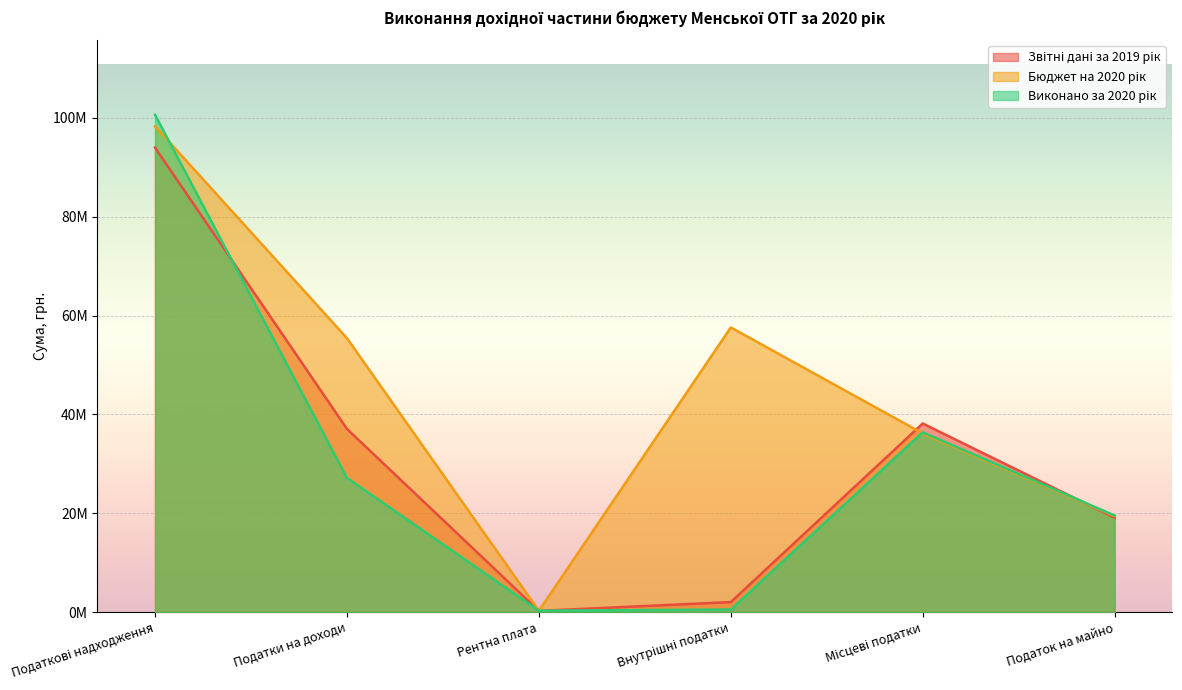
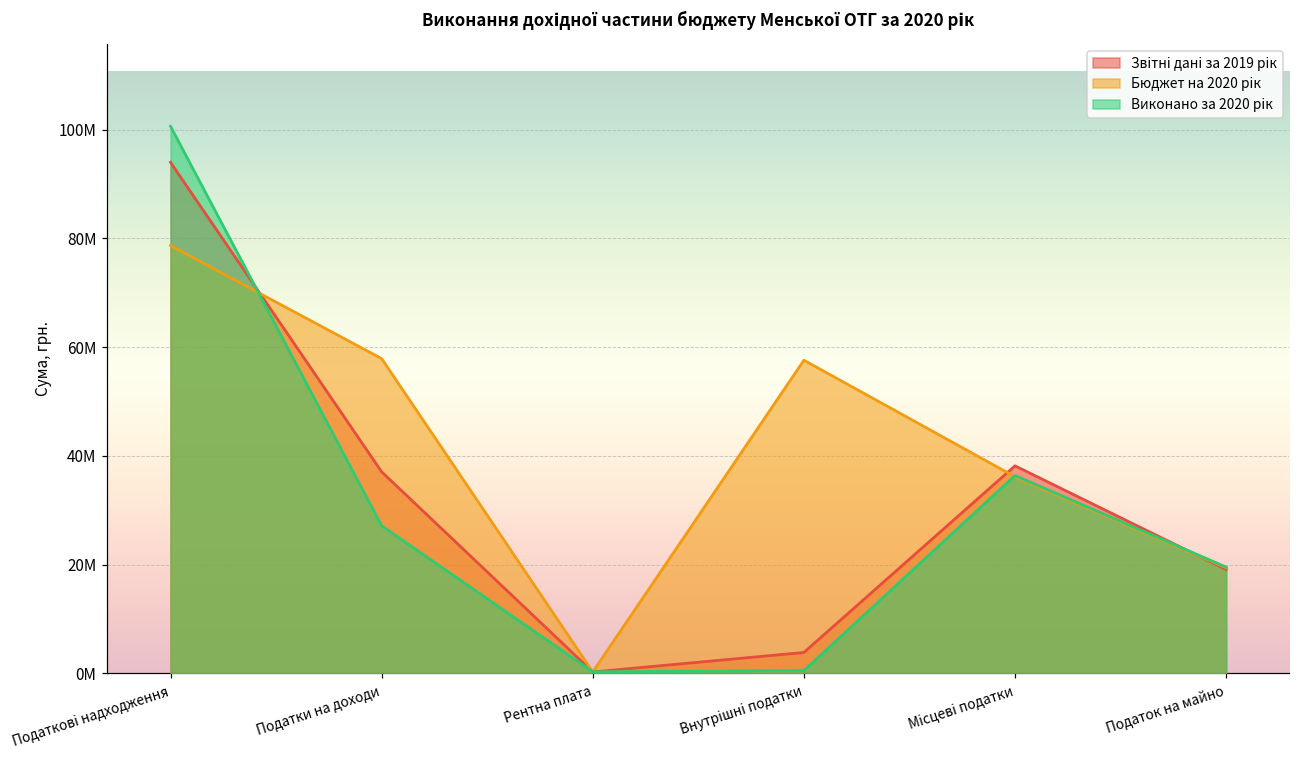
Бюджет на 2020 рік, Податкові надходження: 98000000 -> 79000000
Бюджет на 2020 рік, Податки на доходи: 55000000 -> 58000000
Звітні дані за 2019 рік, Внутрішні податки: 2000000 -> 4000000
